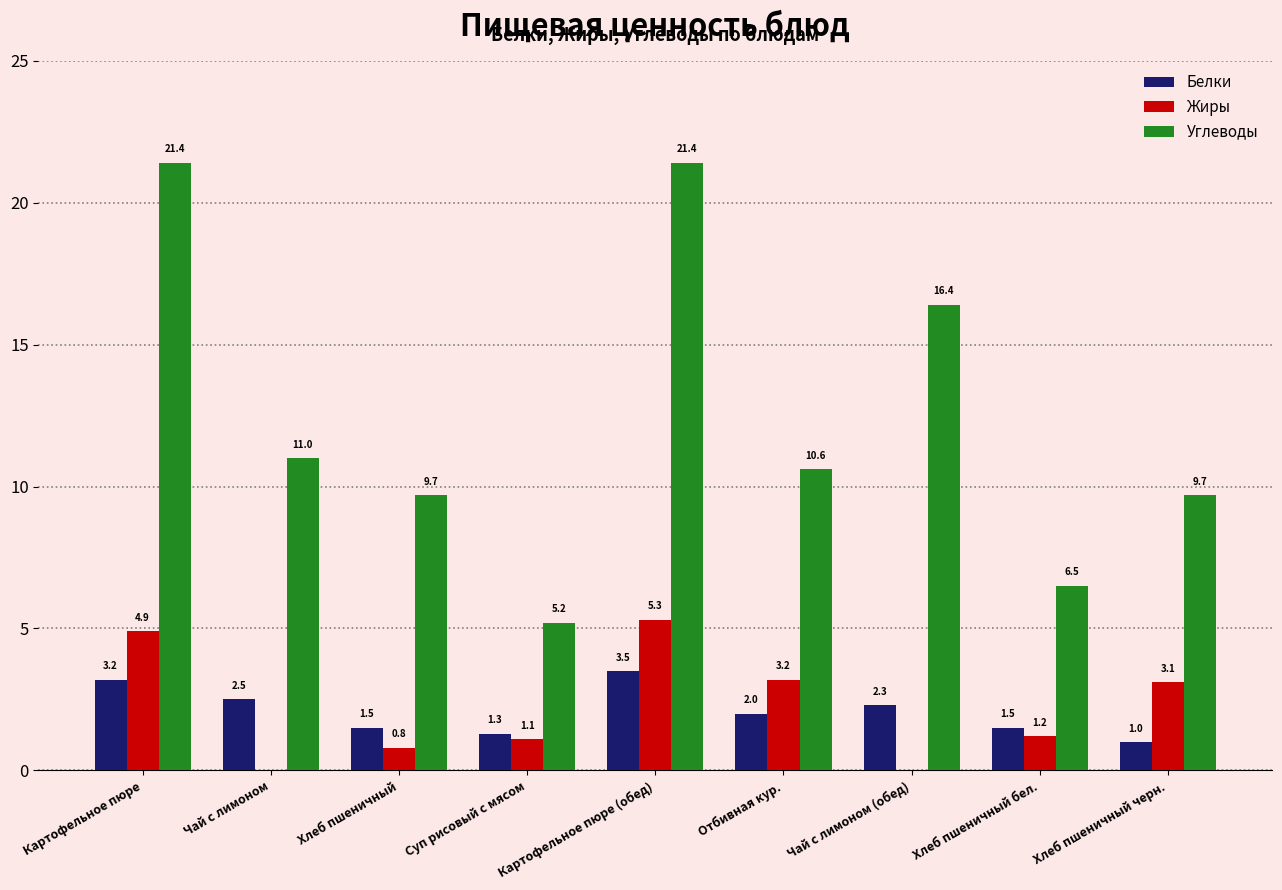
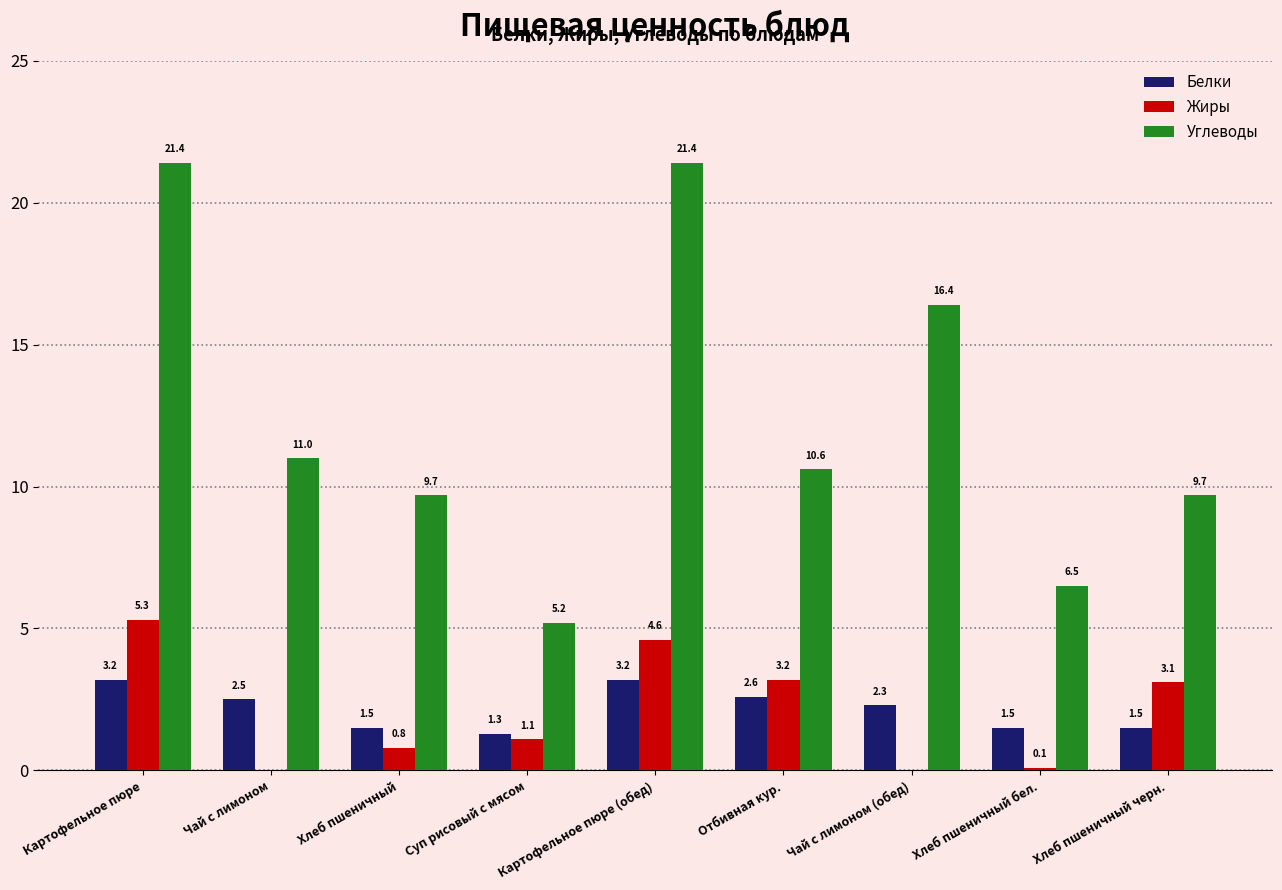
Жиры, Картофельное пюре: 4.9 -> 5.3
Белки, Картофельное пюре (обед): 3.5 -> 3.2
Жиры, Картофельное пюре (обед): 5.3 -> 4.6
Белки, Отбивная кур.: 2.0 -> 2.6
Жиры, Хлеб пшеничный бел.: 1.2 -> 0.1
Белки, Хлеб пшеничный черн.: 1.0 -> 1.5
